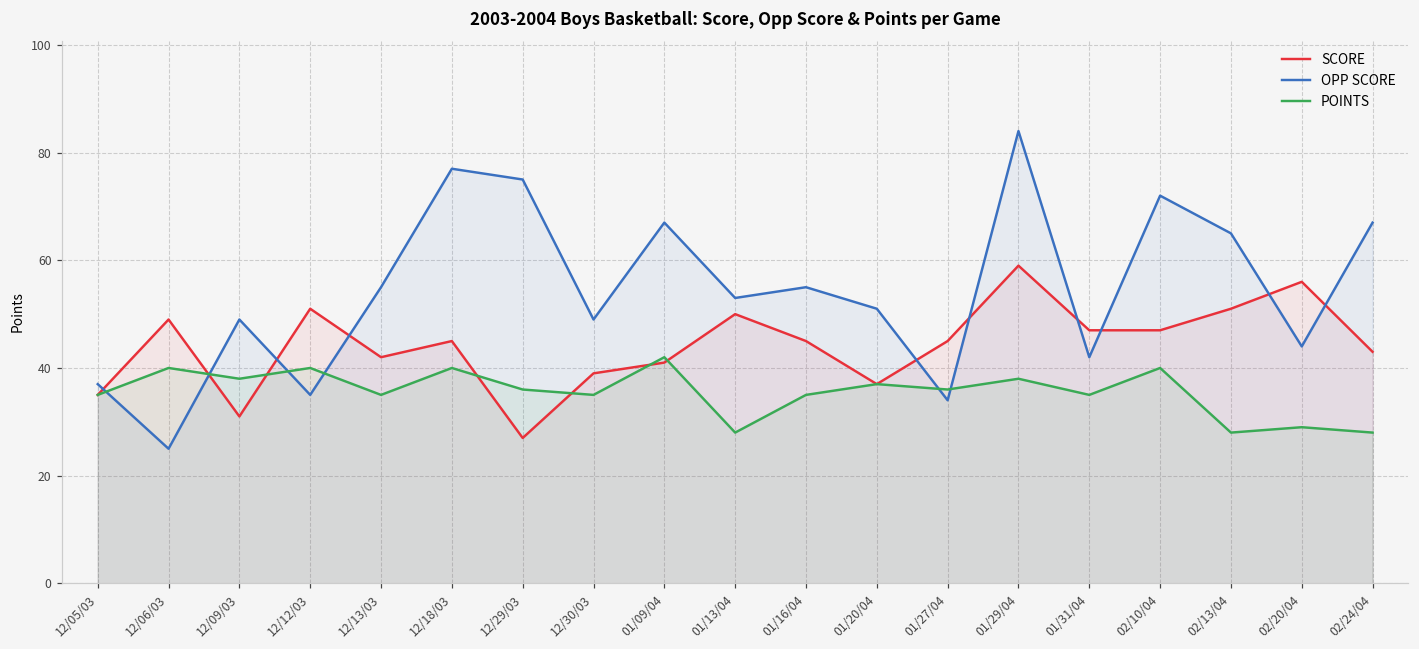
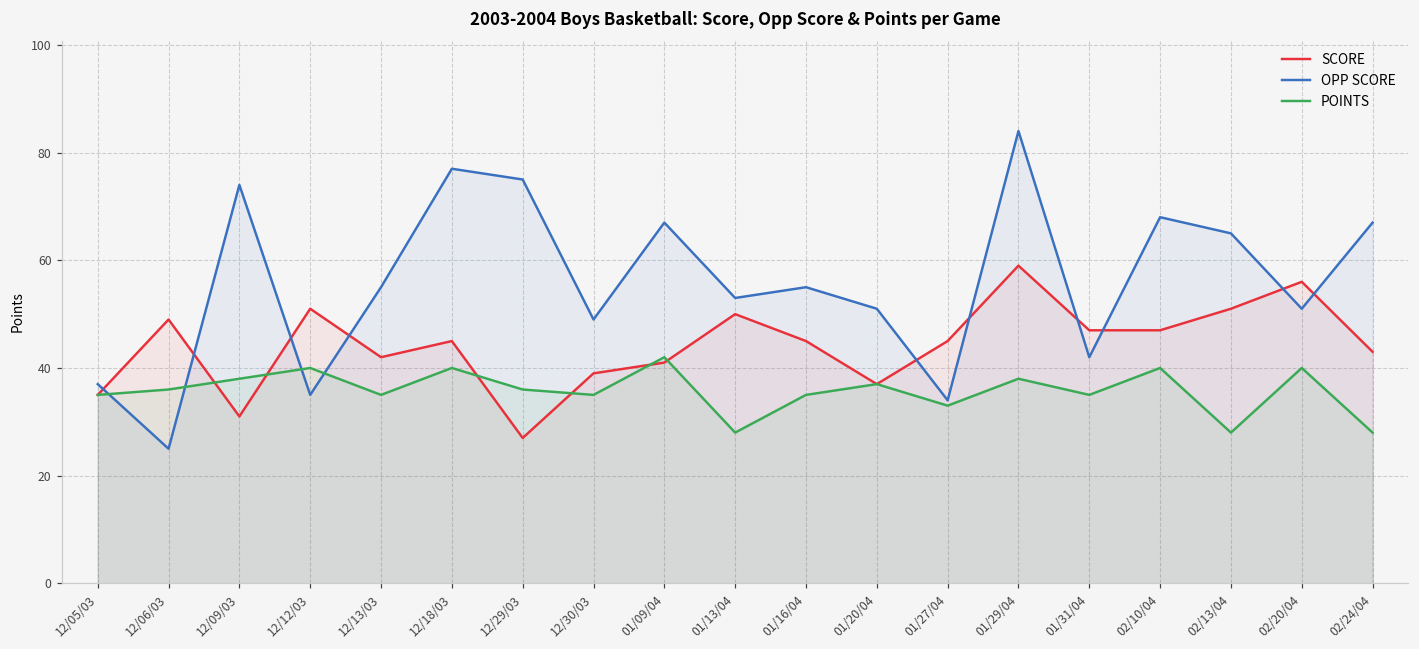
POINTS, 12/06/03: 40 -> 36
OPP SCORE, 12/09/03: 49 -> 74
POINTS, 01/27/04: 36 -> 33
OPP SCORE, 02/10/04: 72 -> 68
OPP SCORE, 02/20/04: 44 -> 51
POINTS, 02/20/04: 29 -> 40
